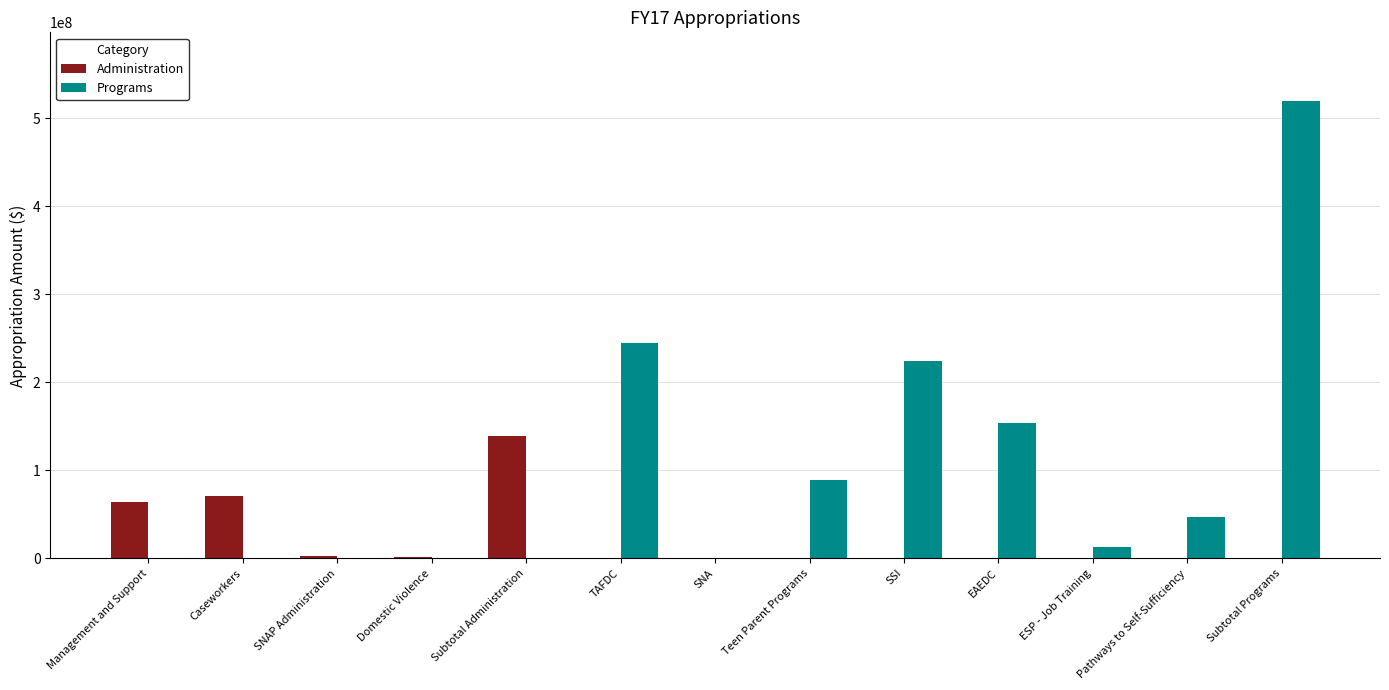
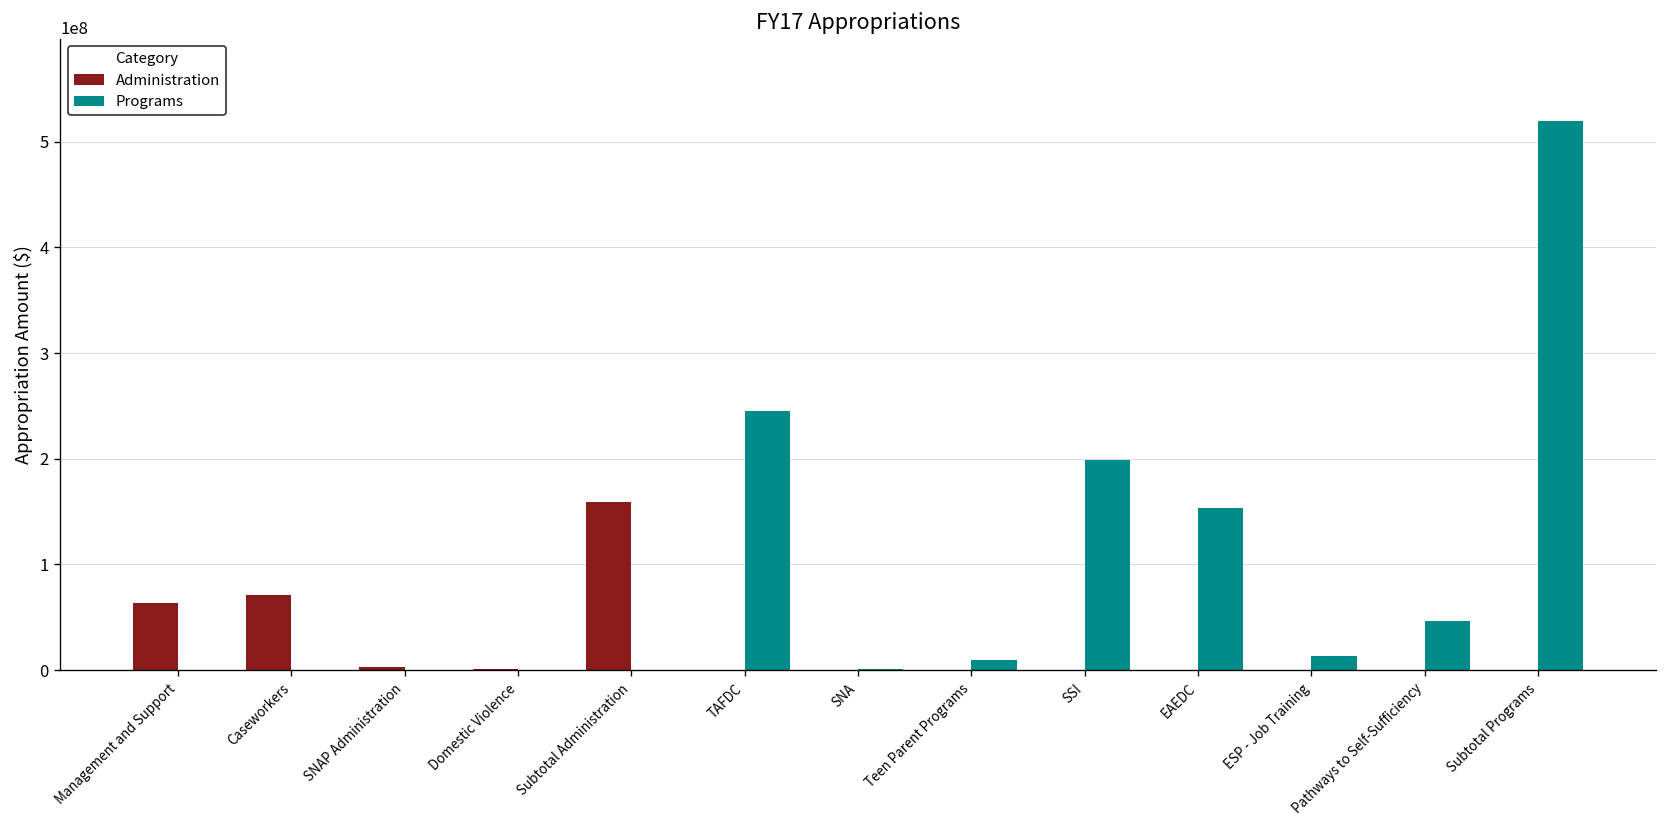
Administration, Subtotal Administration: 140000000 -> 160000000
Programs, Teen Parent Programs: 90000000 -> 10000000
Programs, SSI: 220000000 -> 200000000
